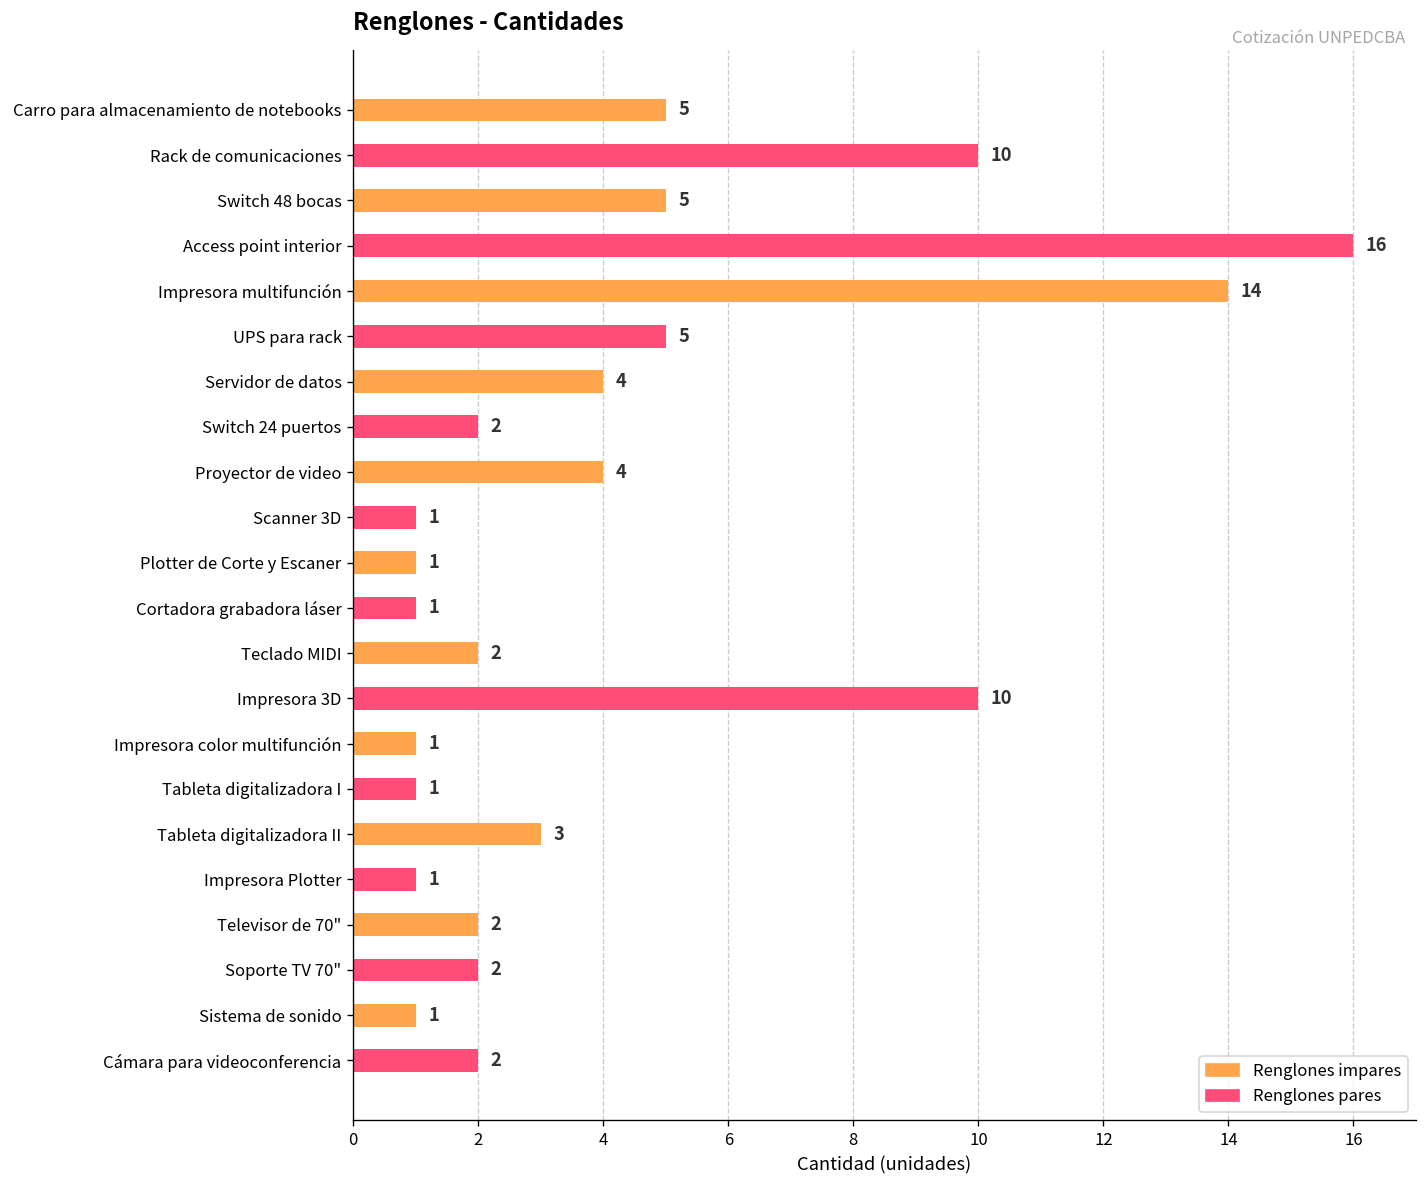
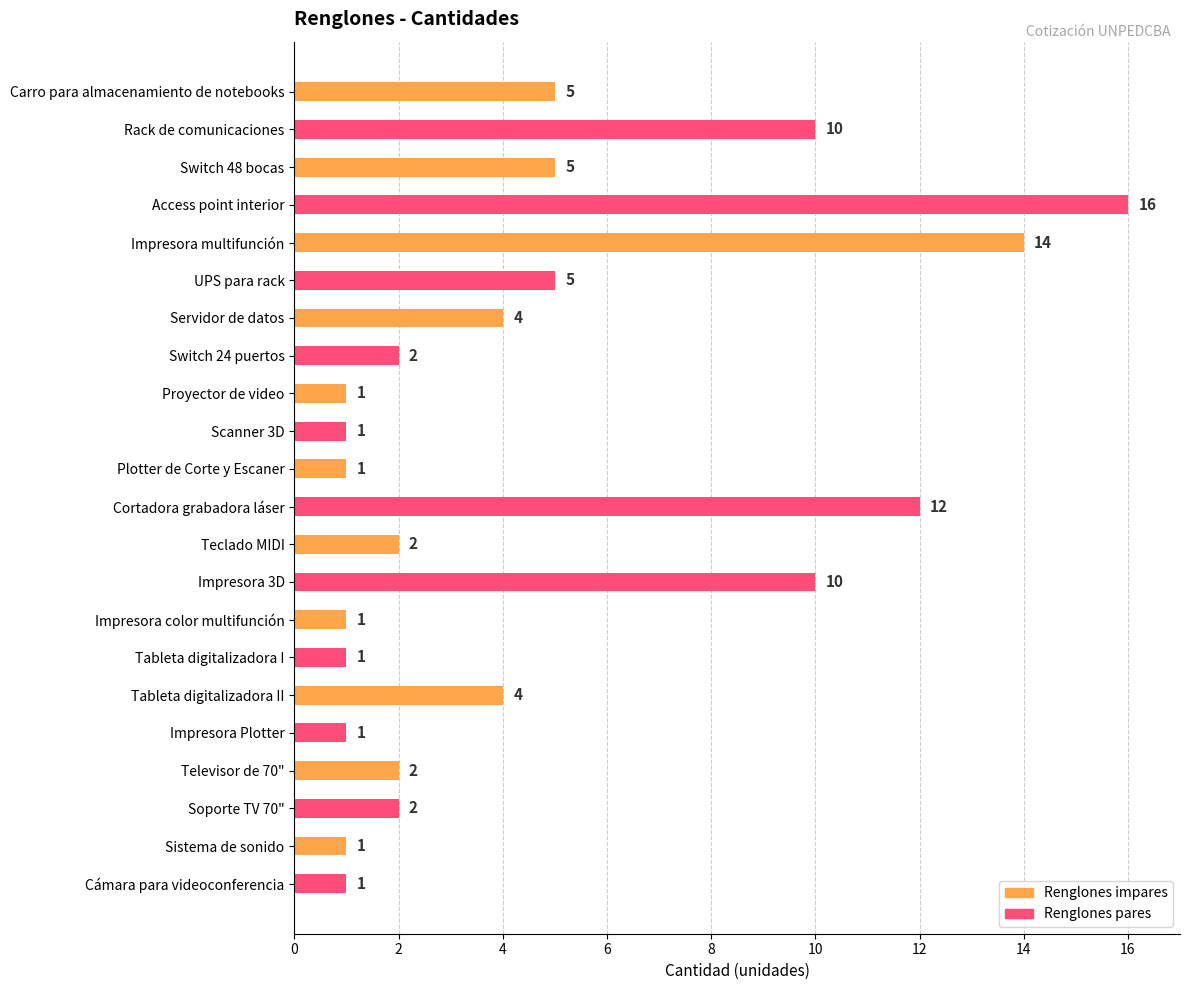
Proyector de video: 4 -> 1
Cortadora grabadora láser: 1 -> 12
Tableta digitalizadora II: 3 -> 4
Cámara para videoconferencia: 2 -> 1
